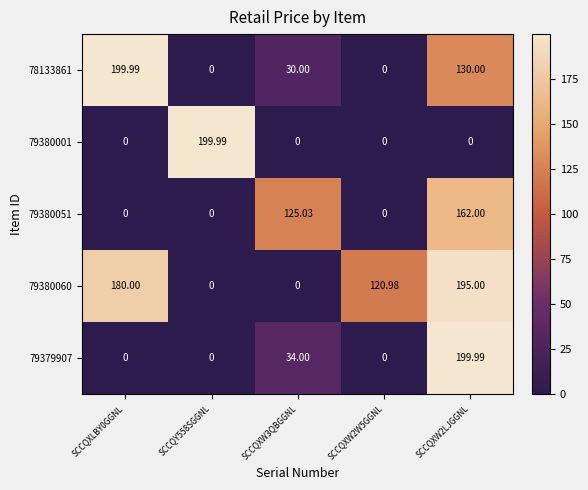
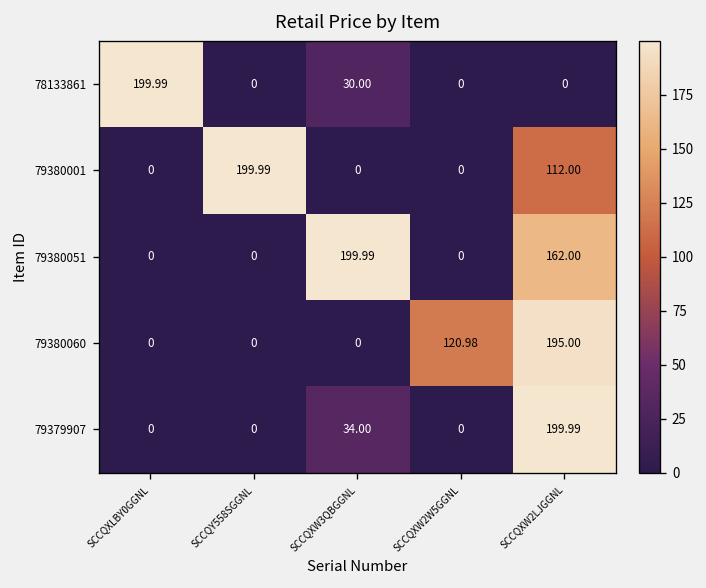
78133861, SCCQXW2LJGGNL: 130.00 -> 0
79380001, SCCQXW2LJGGNL: 0 -> 112.00
79380051, SCCQXW3QBGGNL: 125.03 -> 199.99
79380060, SCCQXLBY0GGNL: 180.00 -> 0
